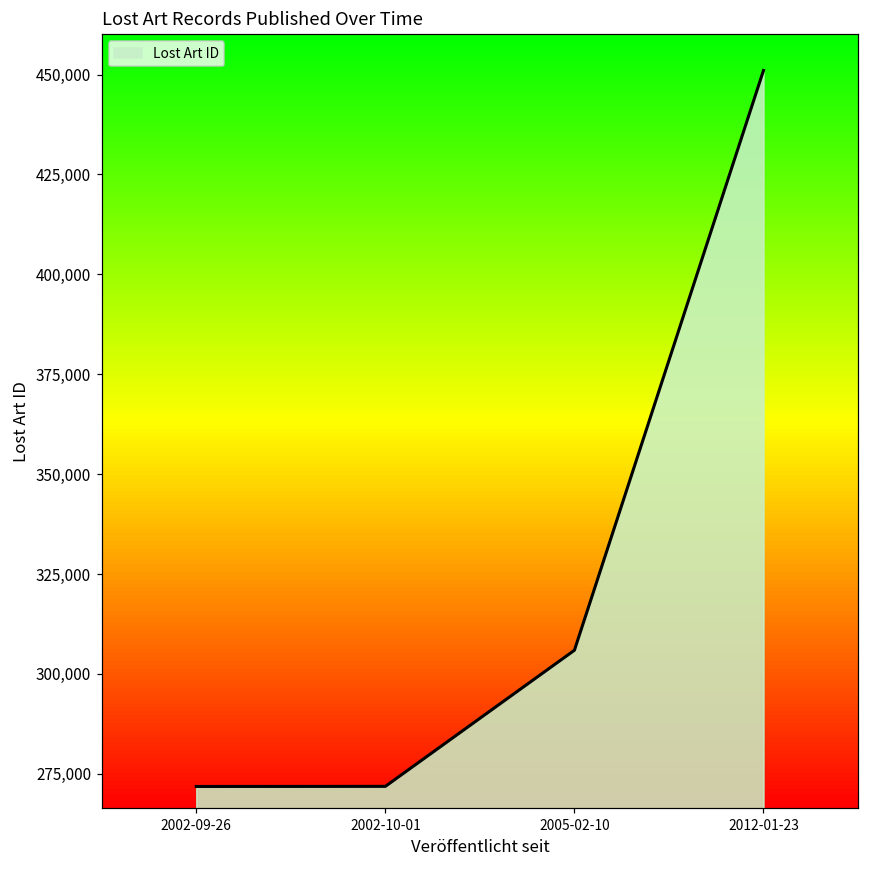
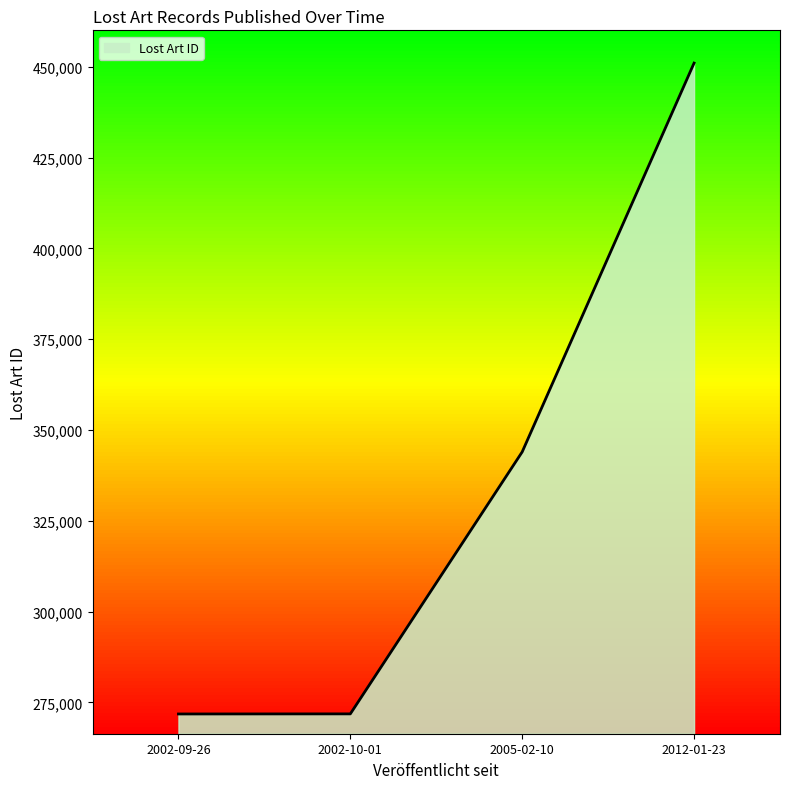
2005-02-10: 306,000 -> 344,000
